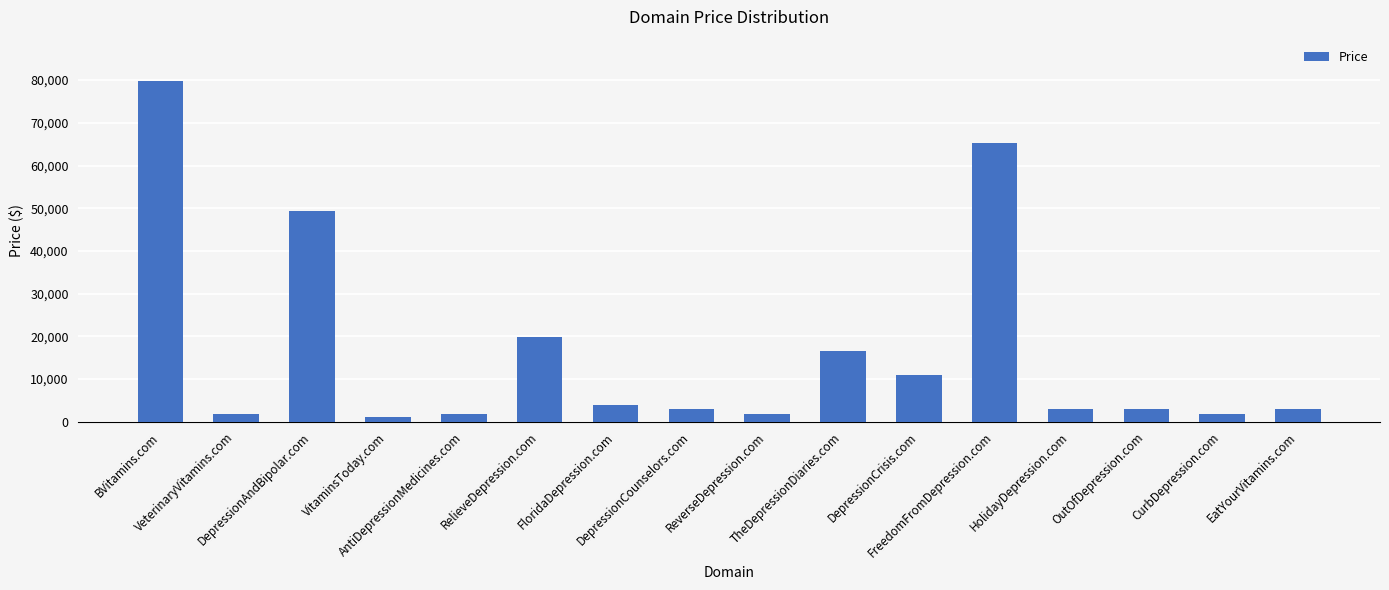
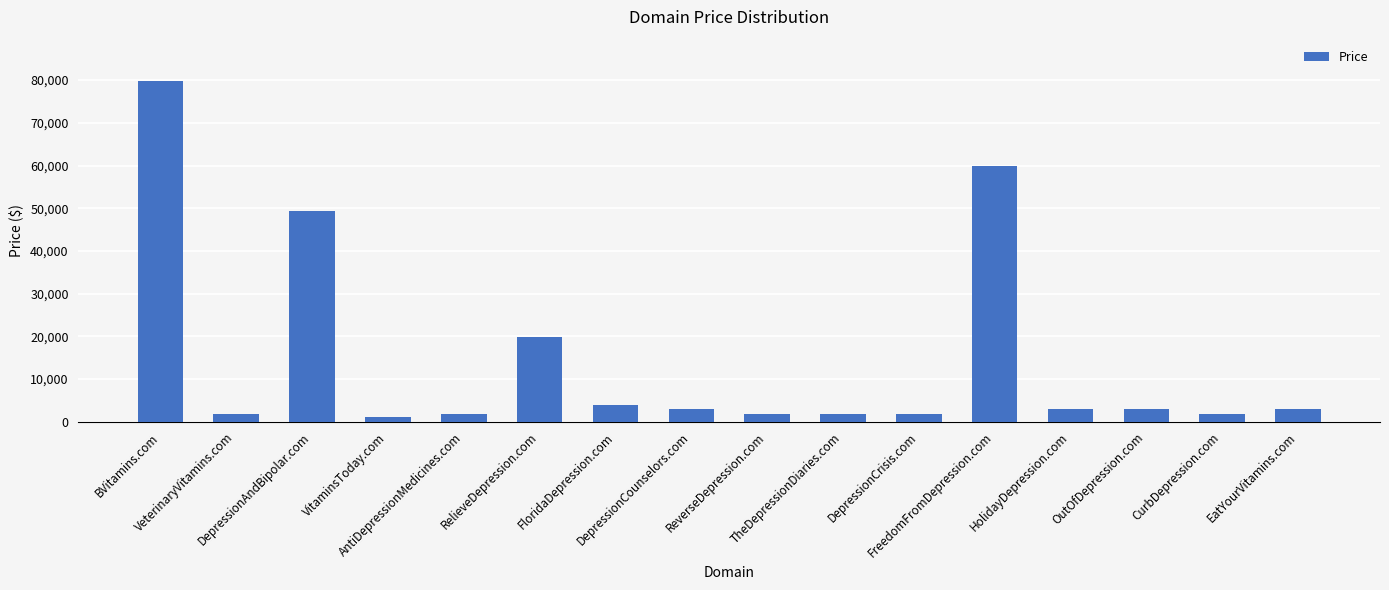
TheDepressionDiaries.com: 17,000 -> 2,000
DepressionCrisis.com: 11,000 -> 2,000
FreedomFromDepression.com: 65,000 -> 60,000
